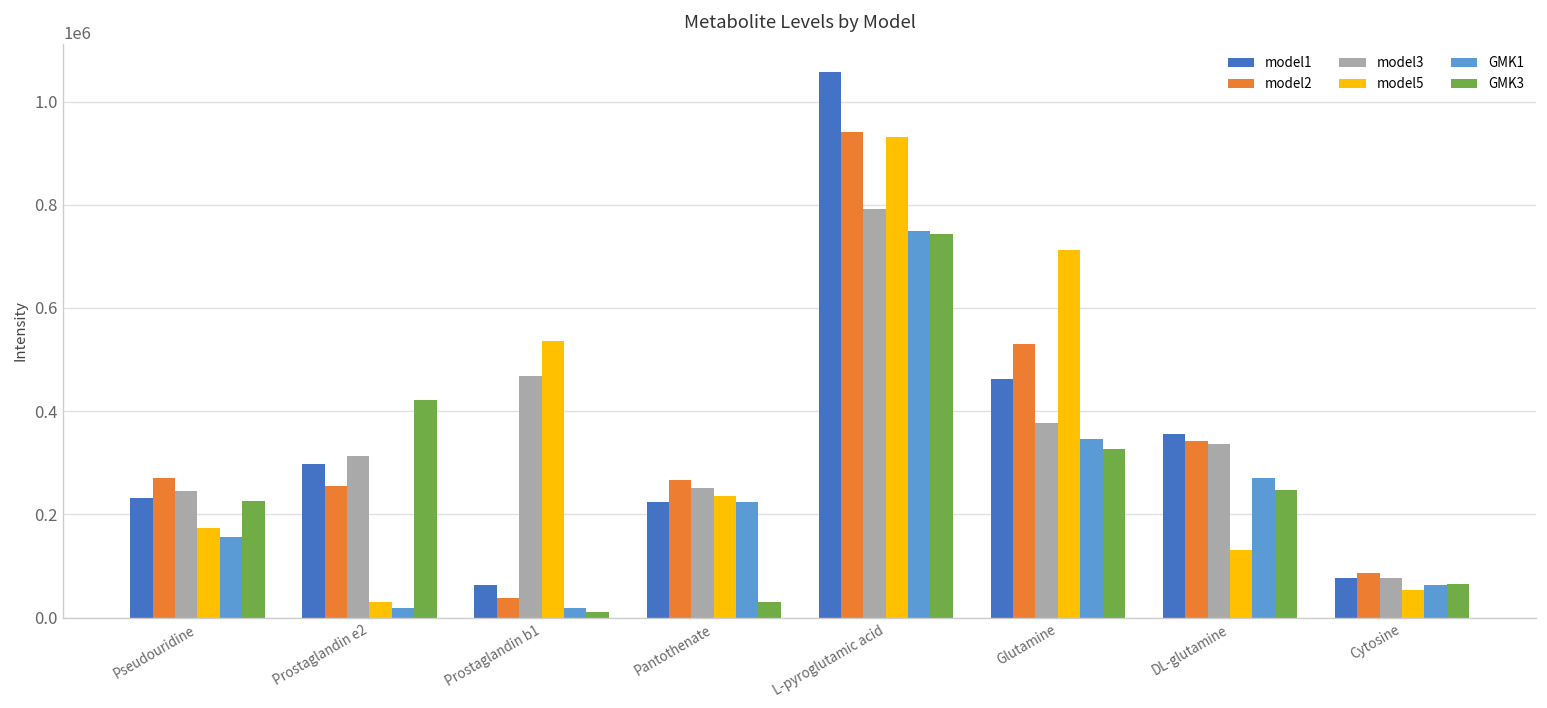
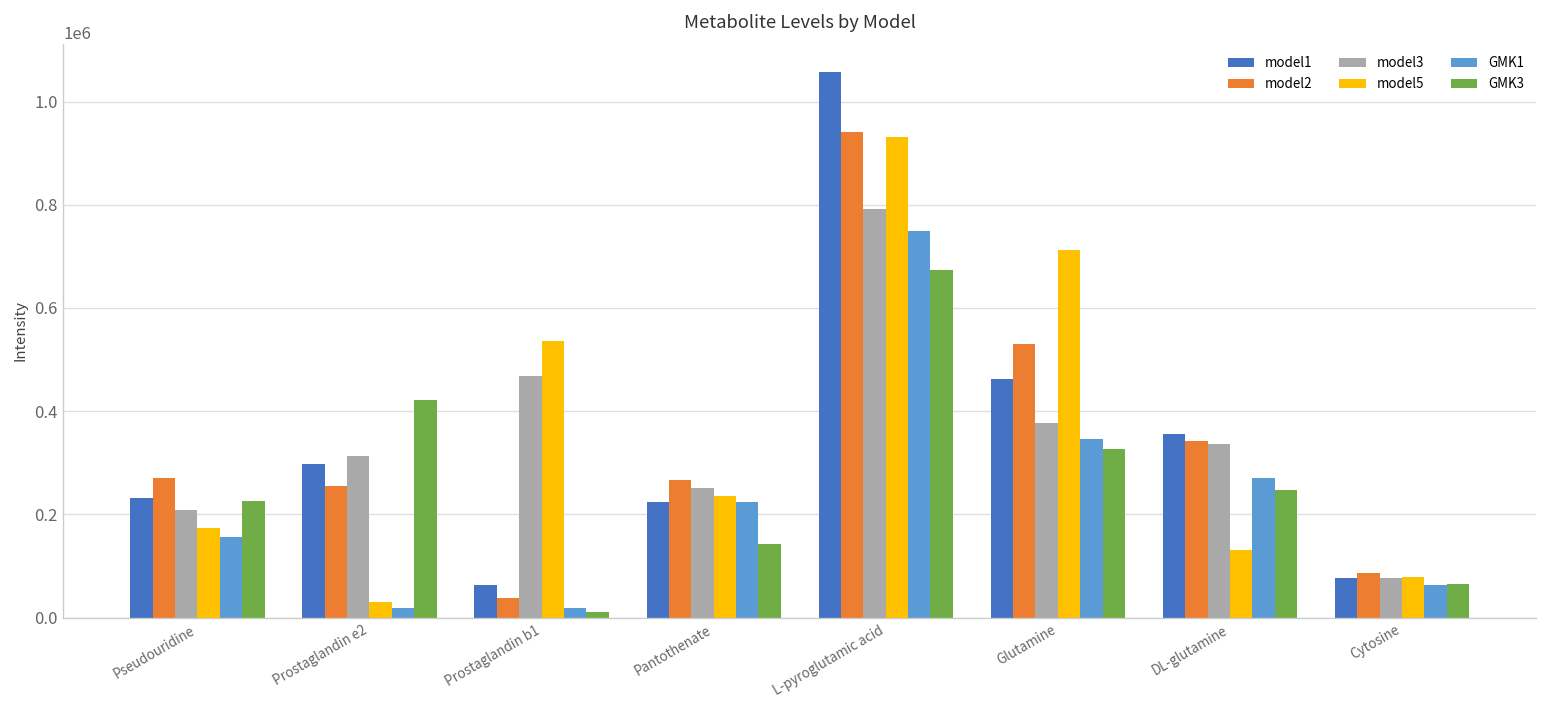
model3, Pseudouridine: 250000 -> 210000
GMK3, Pantothenate: 30000 -> 140000
GMK3, L-pyroglutamic acid: 740000 -> 670000
model5, Cytosine: 50000 -> 80000
